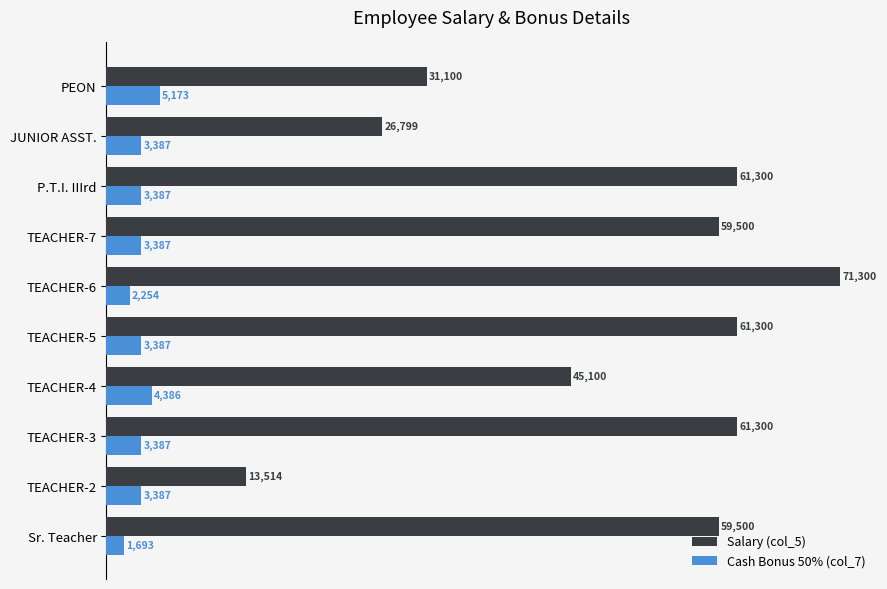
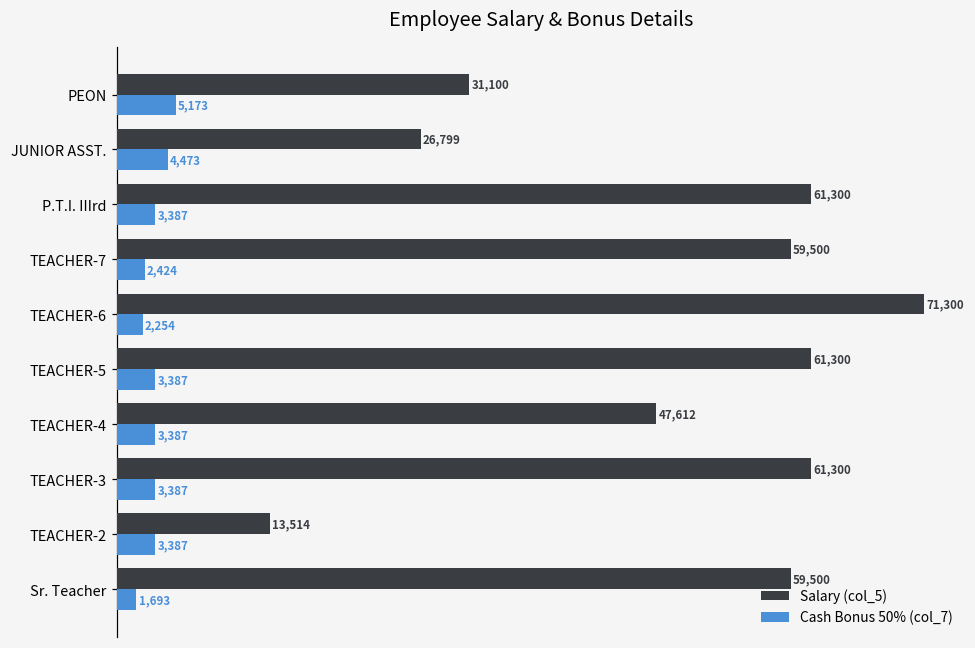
Cash Bonus 50% (col_7), JUNIOR ASST.: 3,387 -> 4,473
Cash Bonus 50% (col_7), TEACHER-7: 3,387 -> 2,424
Salary (col_5), TEACHER-4: 45,100 -> 47,612
Cash Bonus 50% (col_7), TEACHER-4: 4,386 -> 3,387
